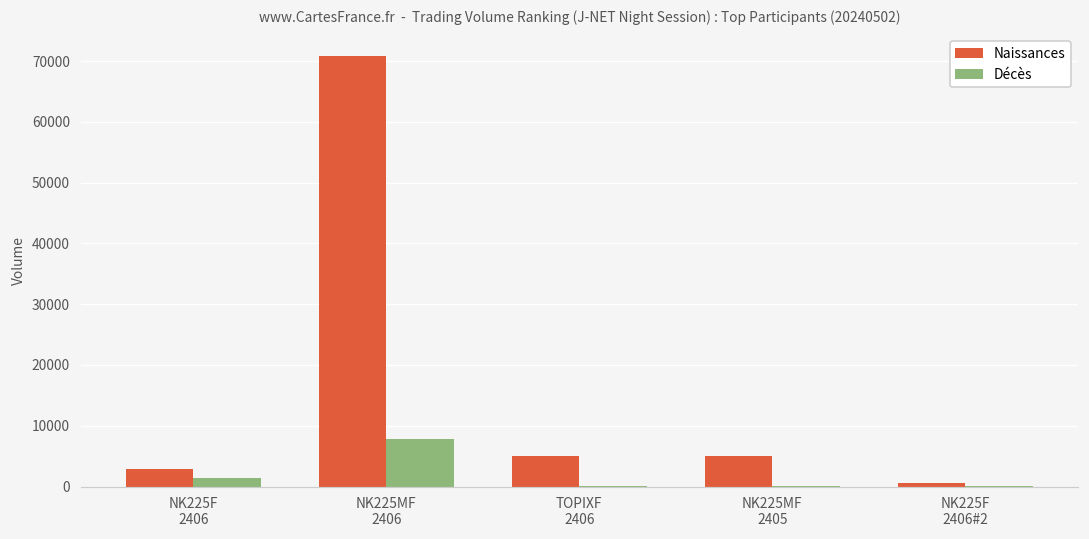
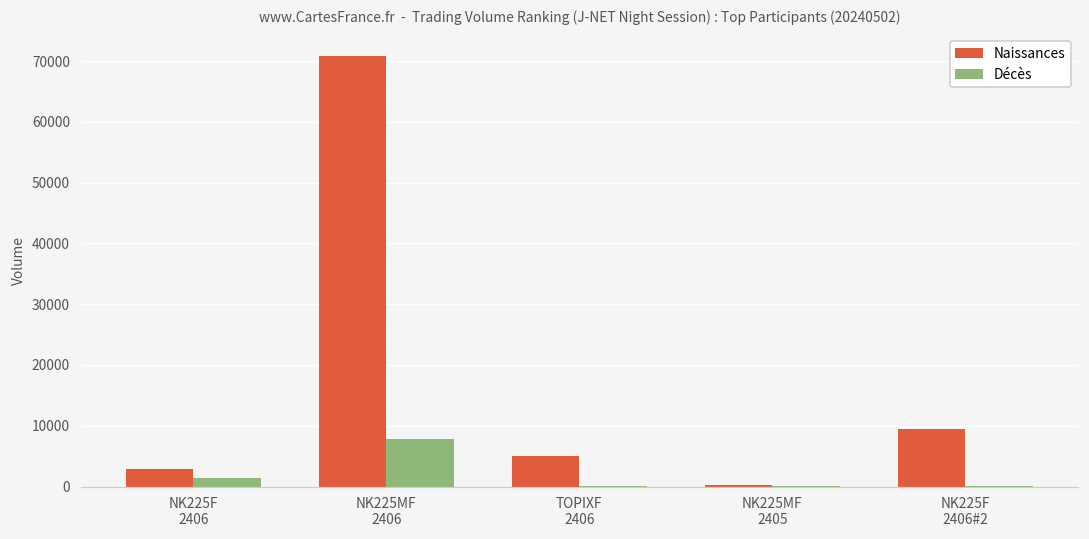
Naissances, NK225MF 2405: 5000 -> 0
Naissances, NK225F 2406#2: 1000 -> 9000
